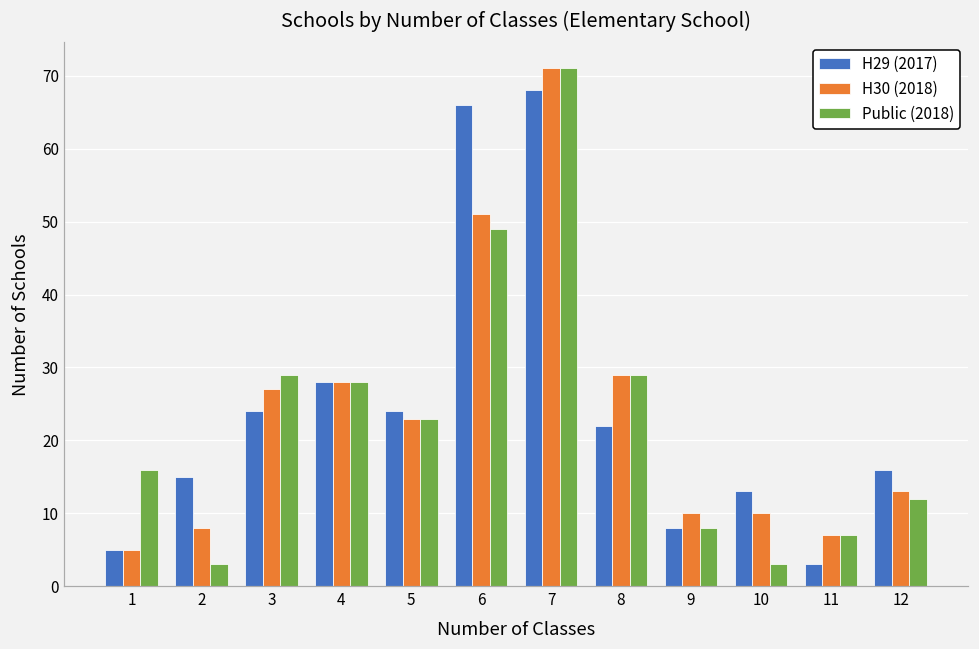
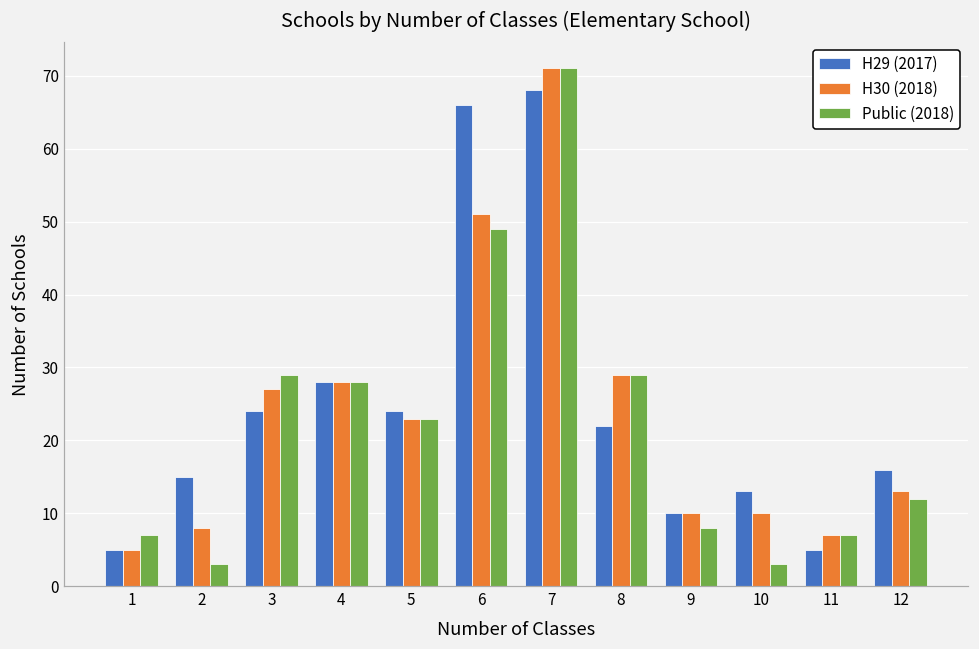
Public (2018), 1: 16 -> 7
H29 (2017), 9: 8 -> 10
H29 (2017), 11: 3 -> 5
